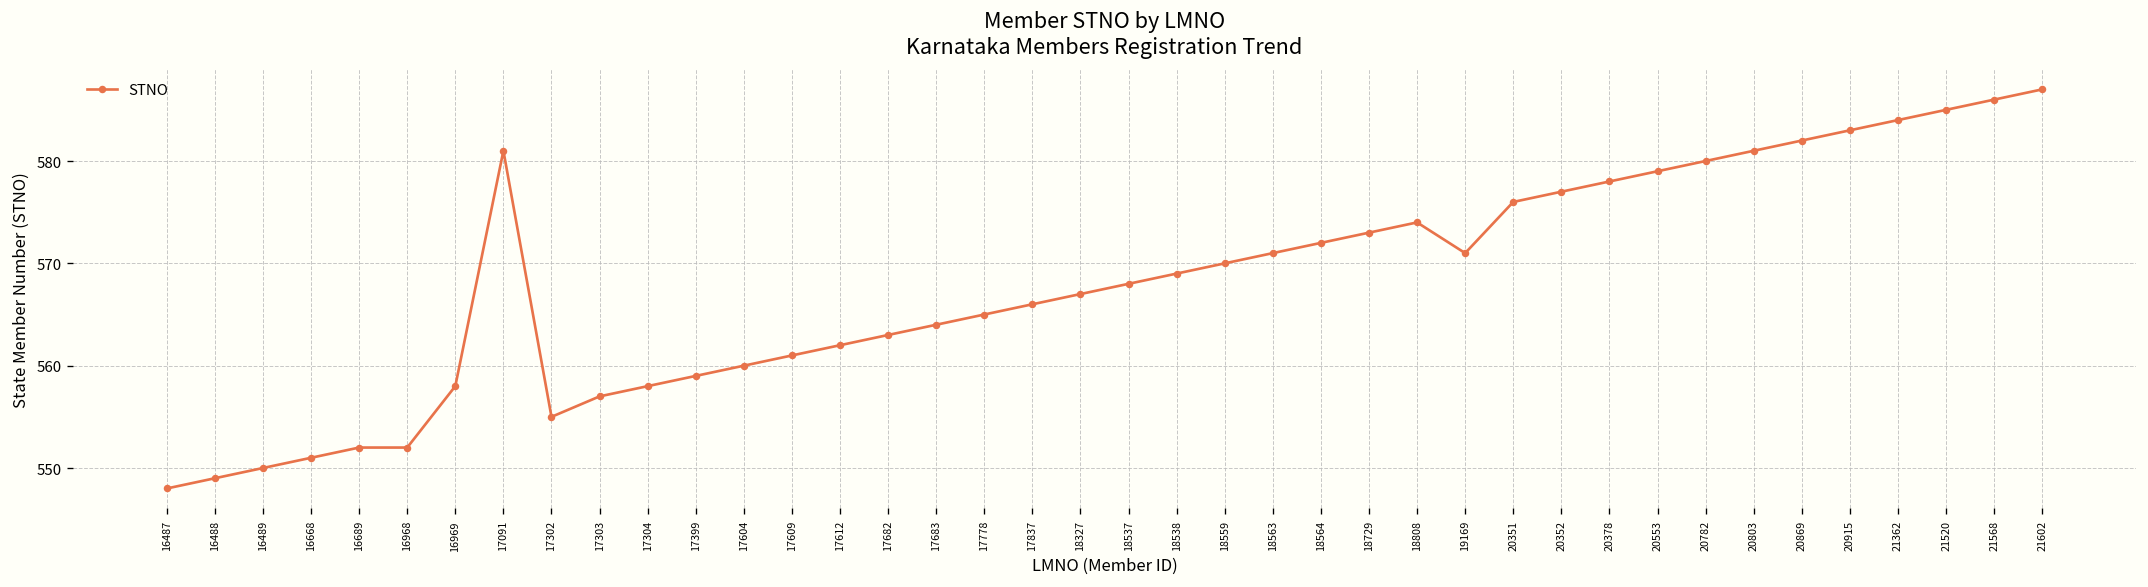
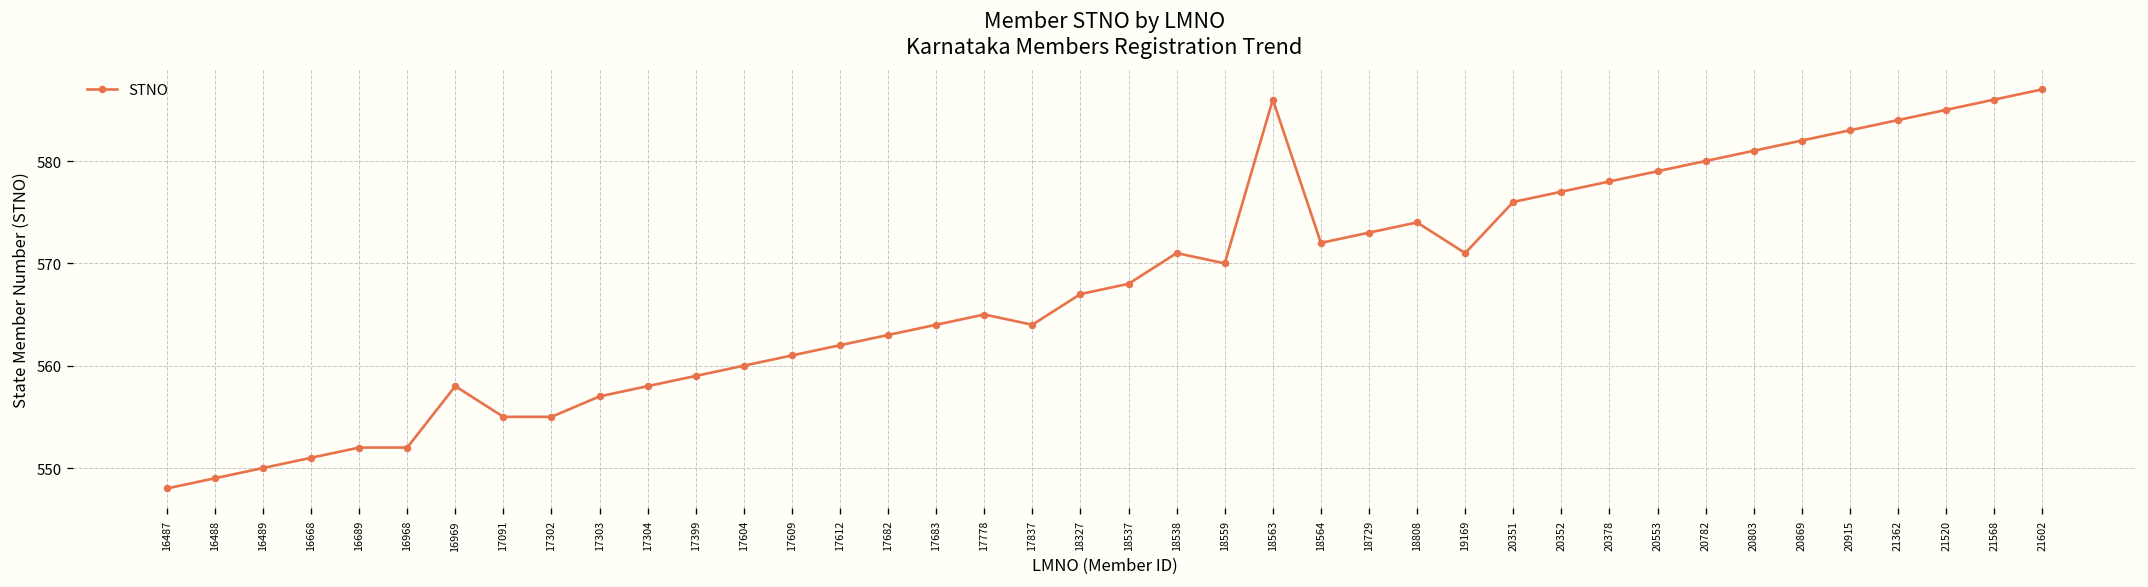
17091: 581 -> 555
17837: 566 -> 564
18538: 569 -> 571
18563: 571 -> 586
